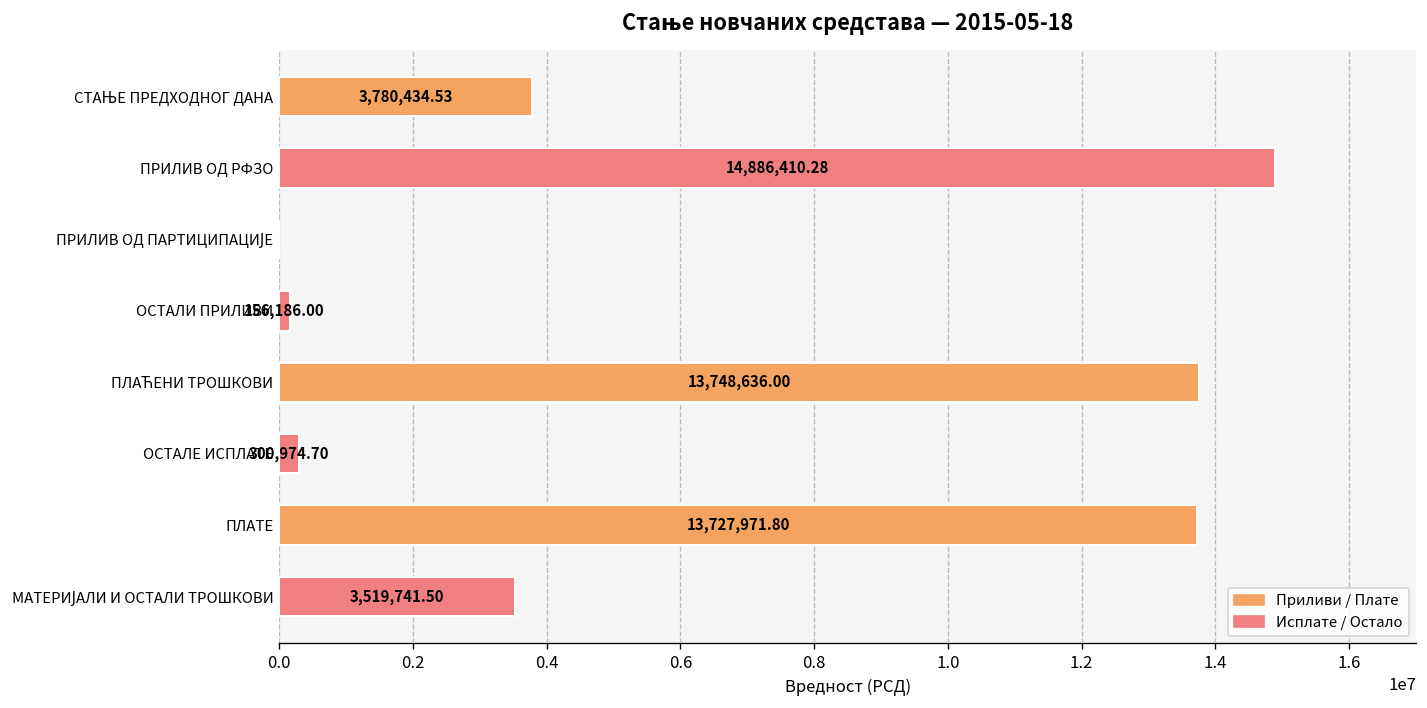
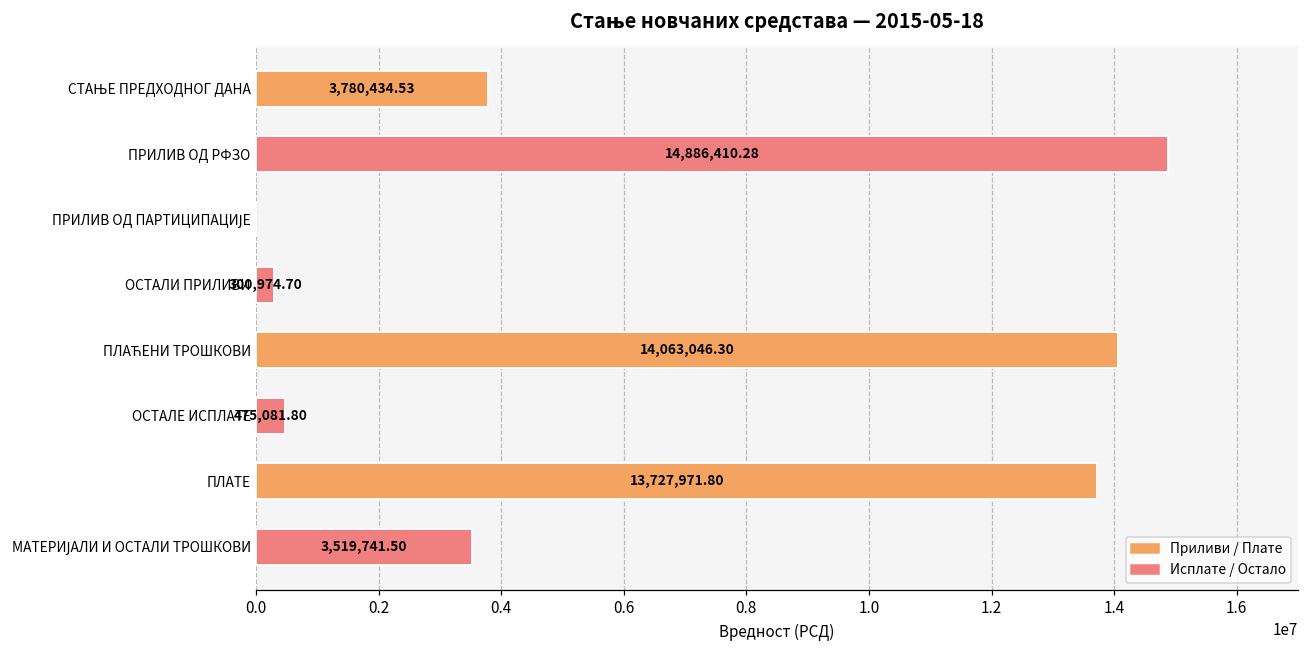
ОСТАЛИ ПРИЛИВИ: 156,186.00 -> 300,974.70
ПЛАЋЕНИ ТРОШКОВИ: 13,748,636.00 -> 14,063,046.30
ОСТАЛЕ ИСПЛАТЕ: 300,974.70 -> 475,081.80
